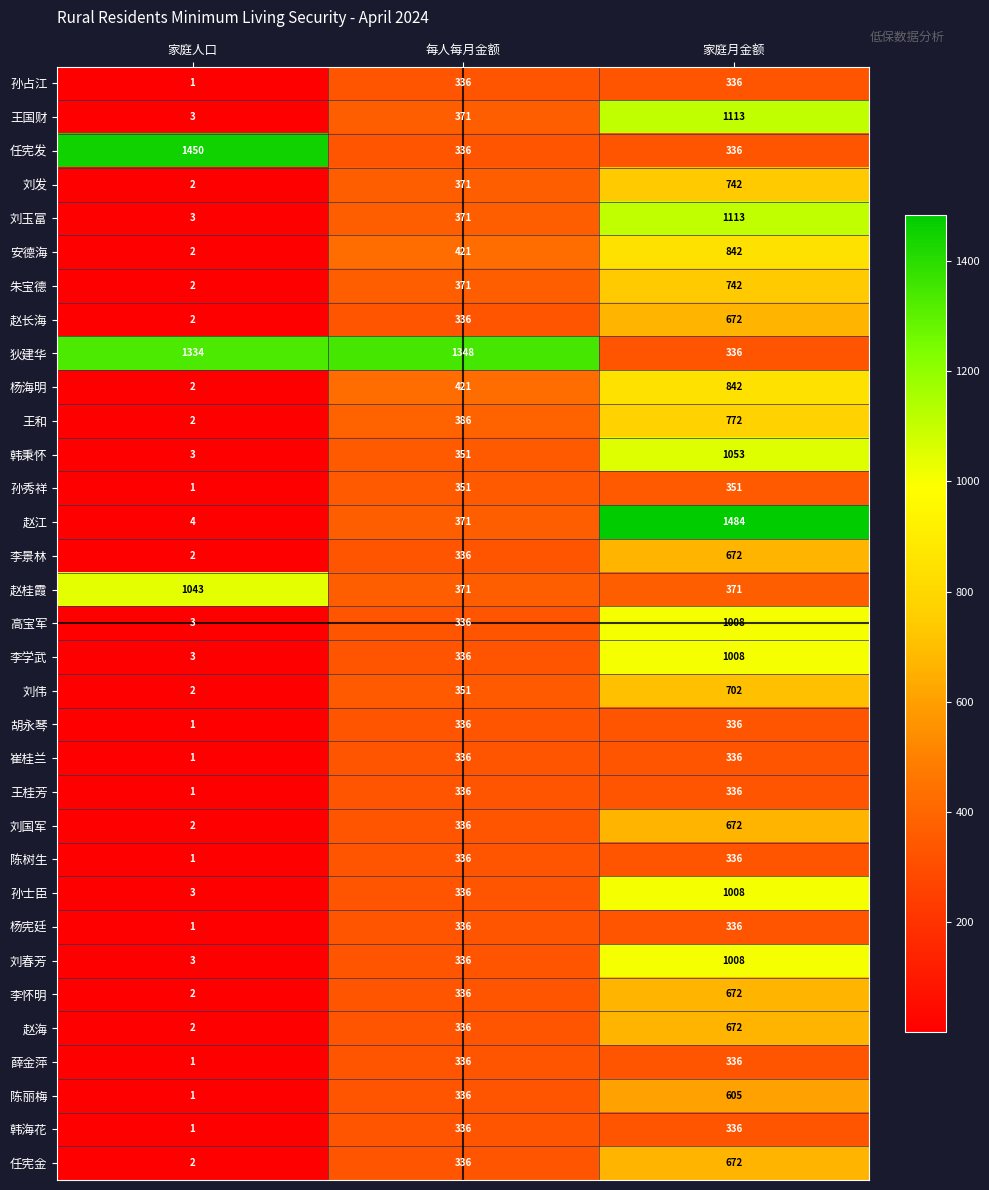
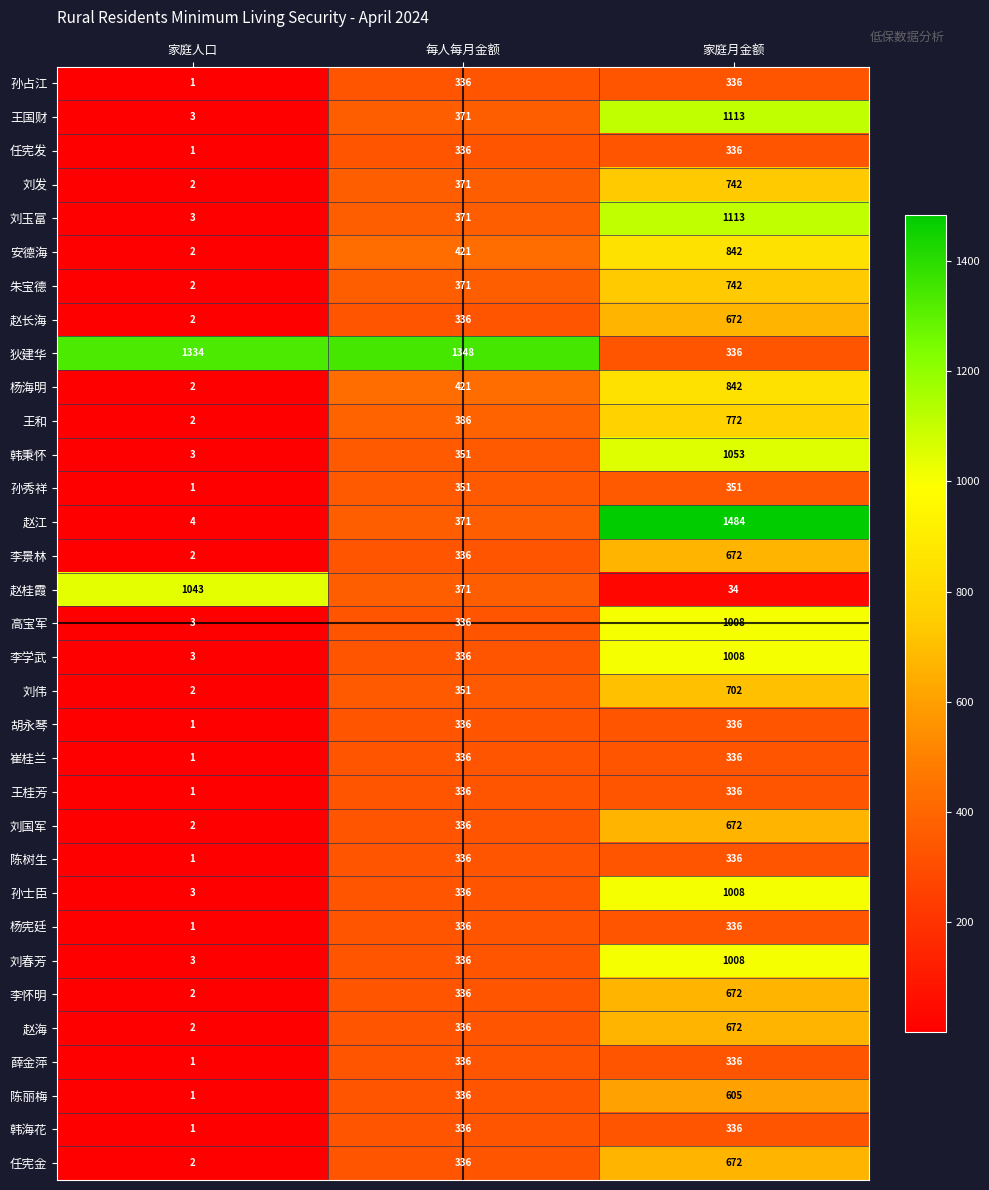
任宪发, 家庭人口: 1450 -> 1
赵桂霞, 家庭月金额: 371 -> 34
